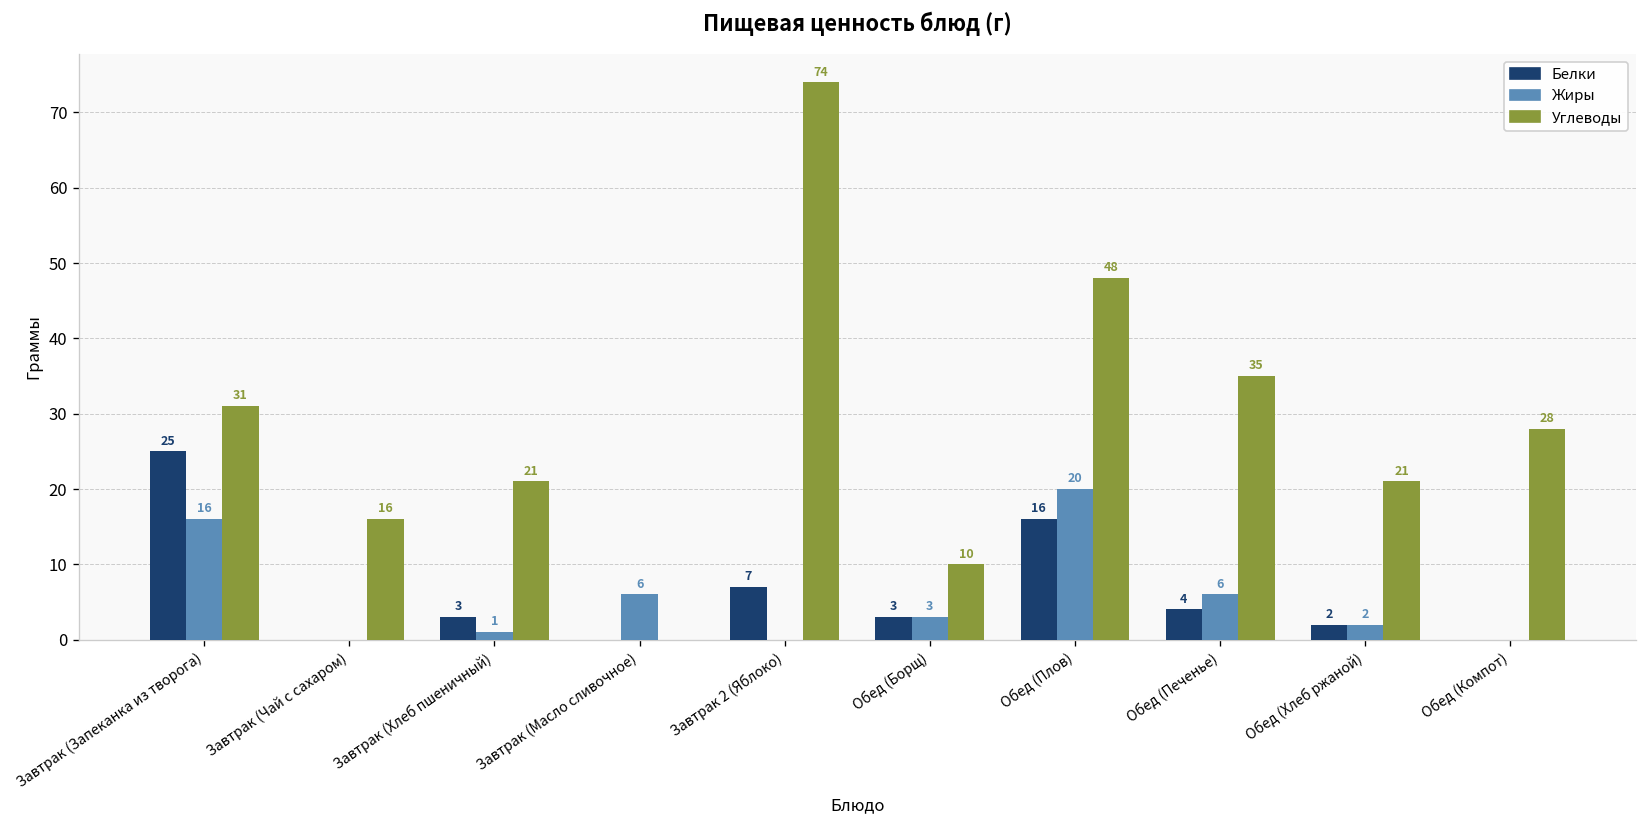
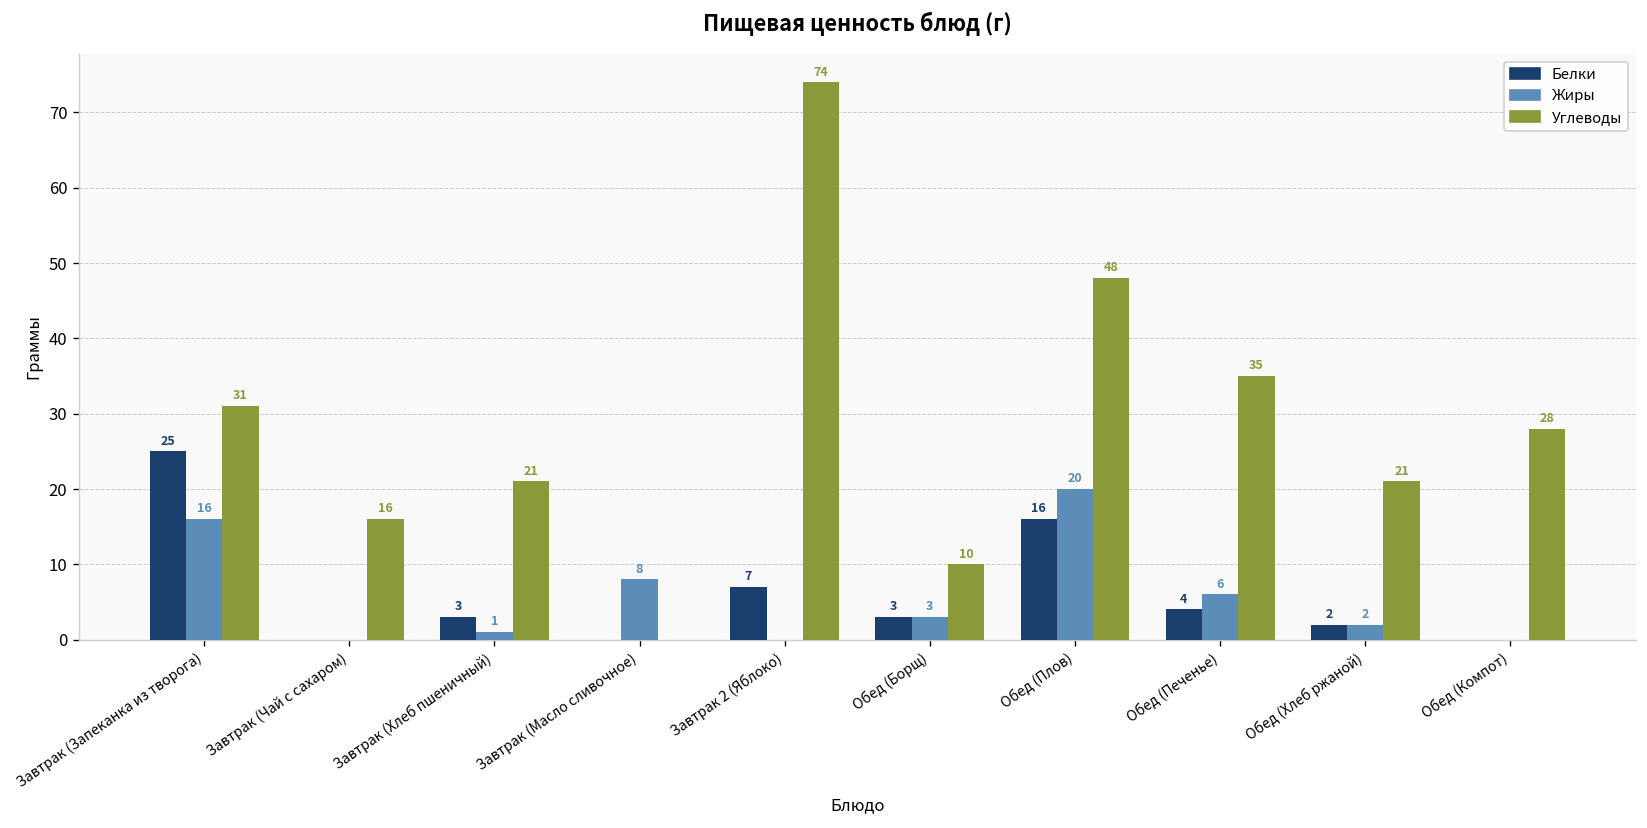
Жиры, Завтрак (Масло сливочное): 6 -> 8
